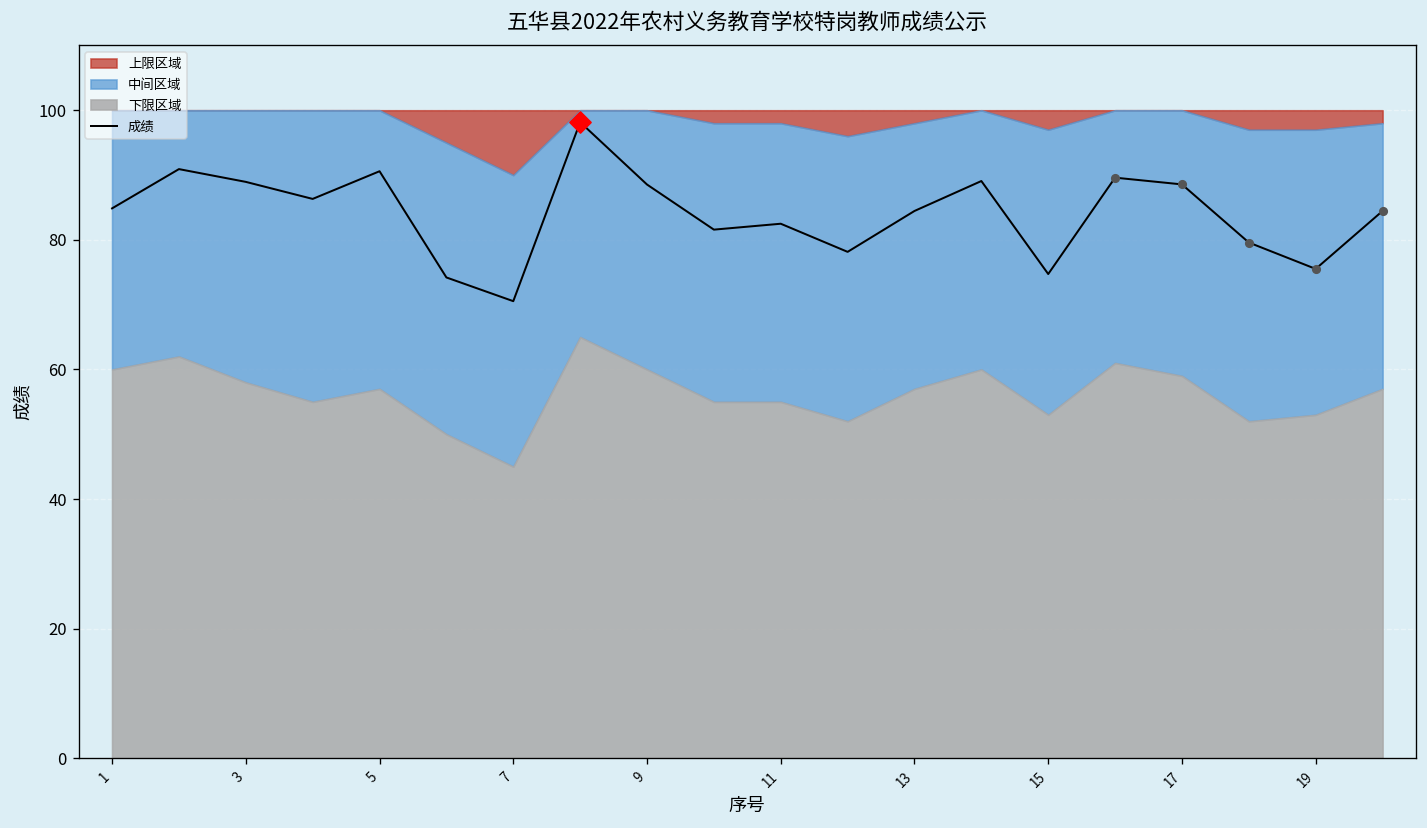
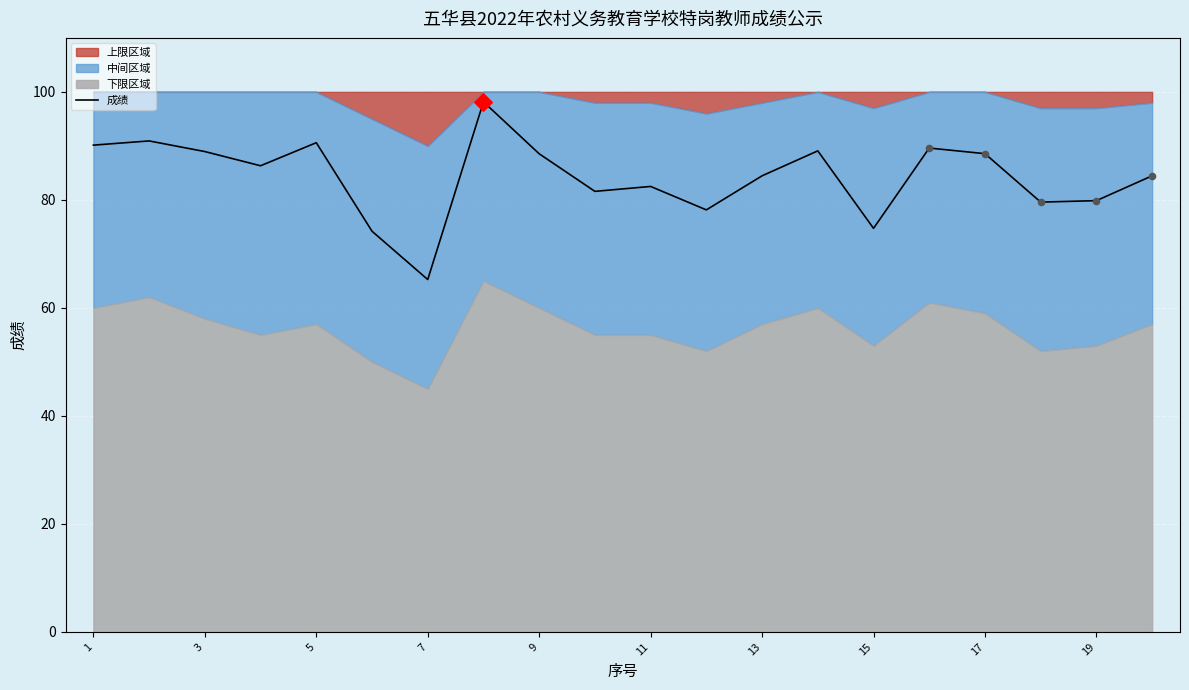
成绩, 1: 85 -> 90
成绩, 7: 71 -> 65
成绩, 19: 76 -> 80
